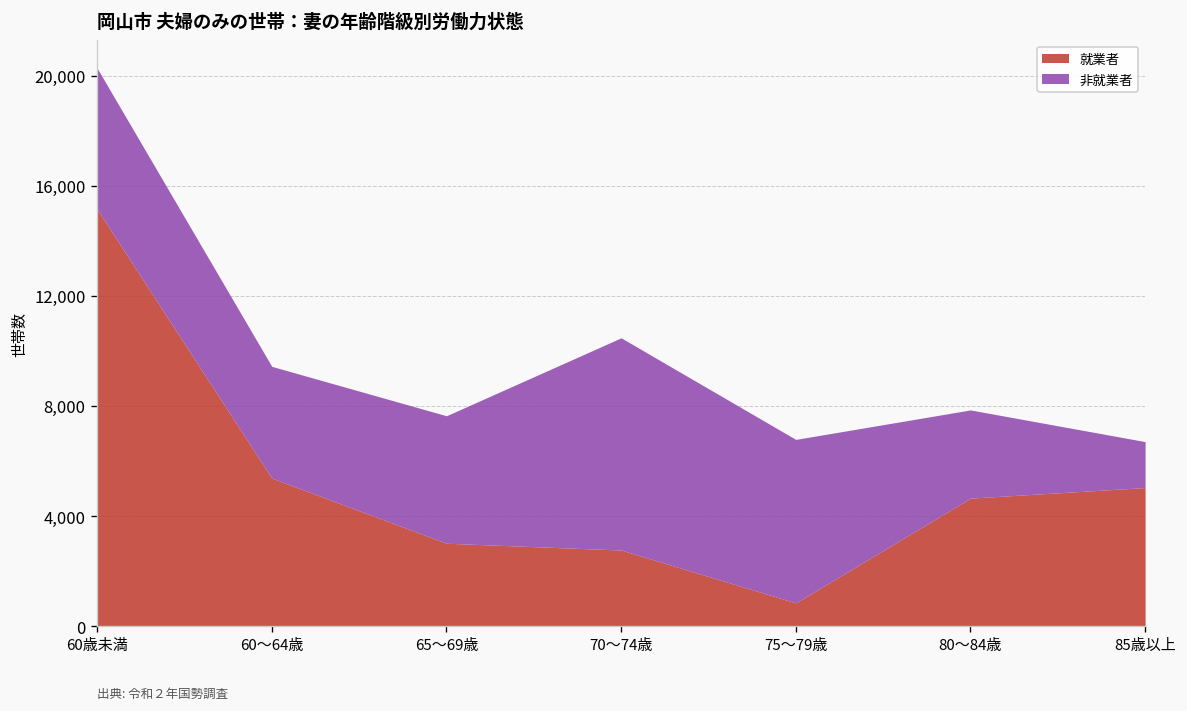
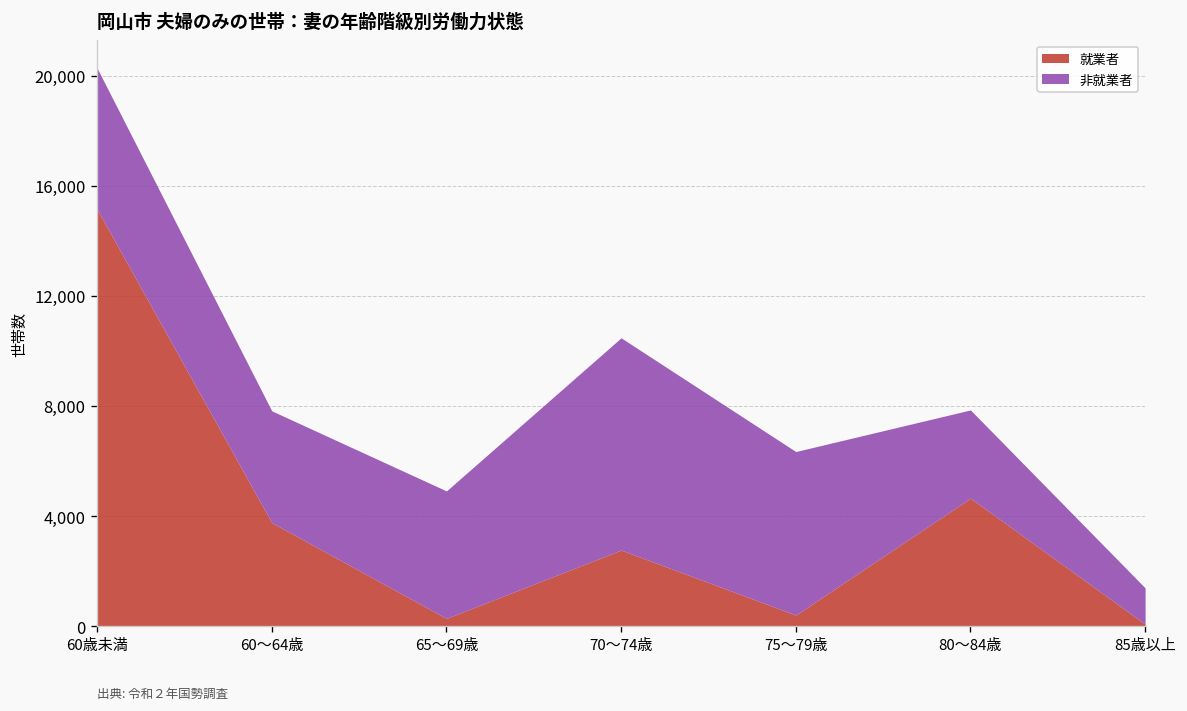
就業者, 60～64歳: 5,400 -> 3,800
就業者, 65～69歳: 3,000 -> 300
就業者, 75～79歳: 800 -> 400
就業者, 85歳以上: 5,000 -> 100
非就業者, 85歳以上: 1,700 -> 1,300
